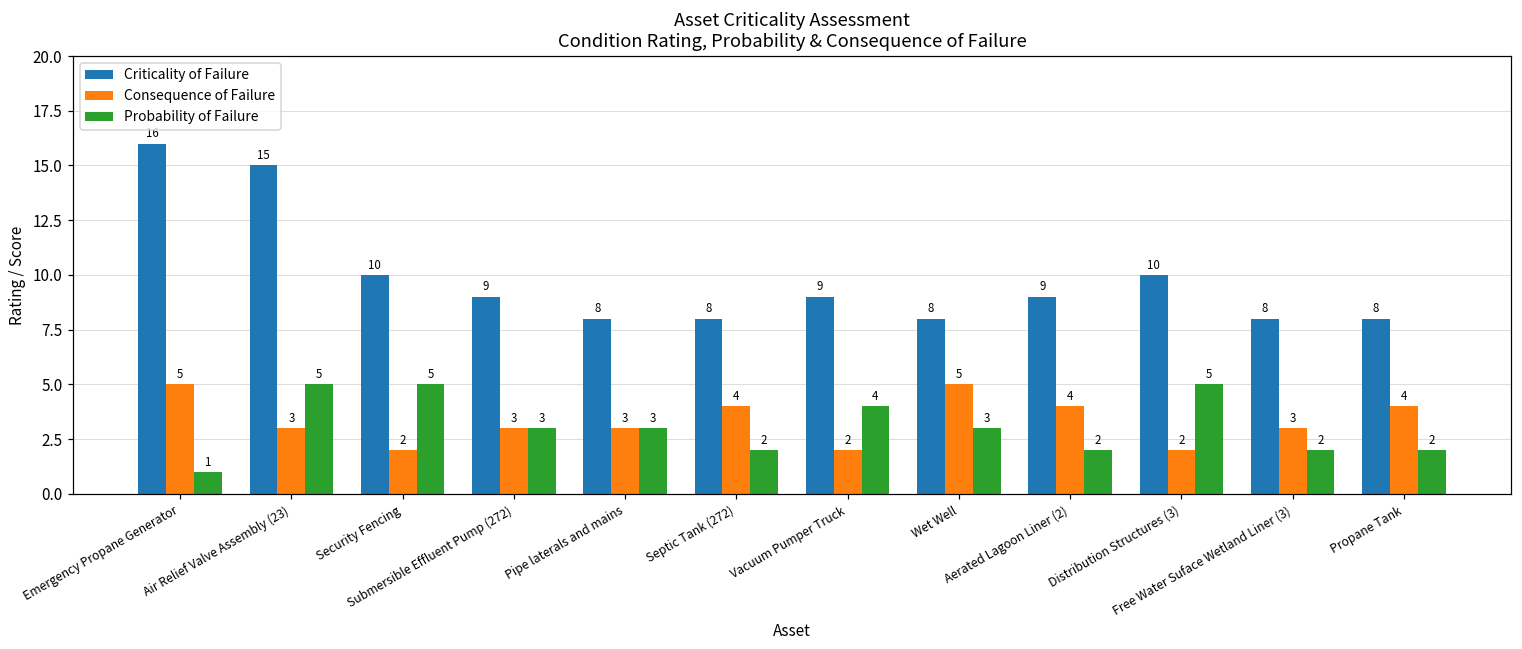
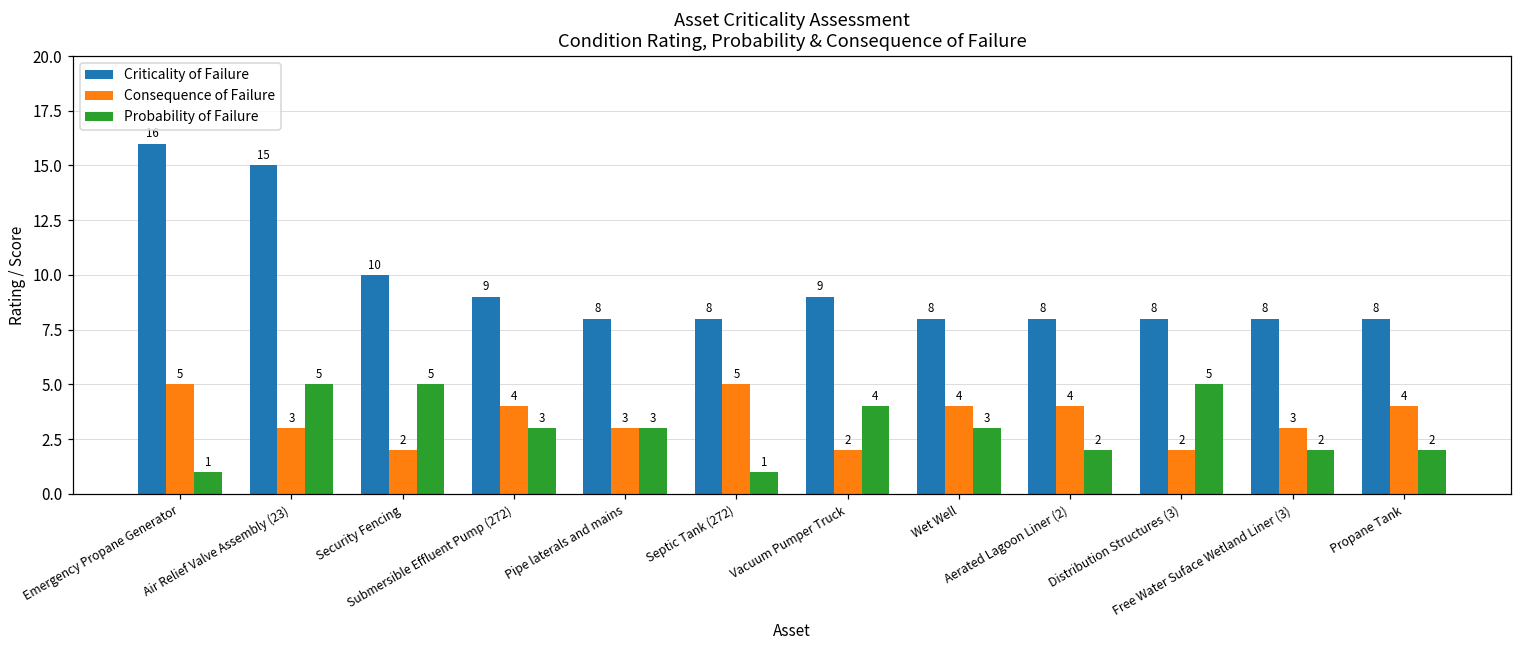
Consequence of Failure, Submersible Effluent Pump (272): 3 -> 4
Consequence of Failure, Septic Tank (272): 4 -> 5
Probability of Failure, Septic Tank (272): 2 -> 1
Consequence of Failure, Wet Well: 5 -> 4
Criticality of Failure, Aerated Lagoon Liner (2): 9 -> 8
Criticality of Failure, Distribution Structures (3): 10 -> 8
